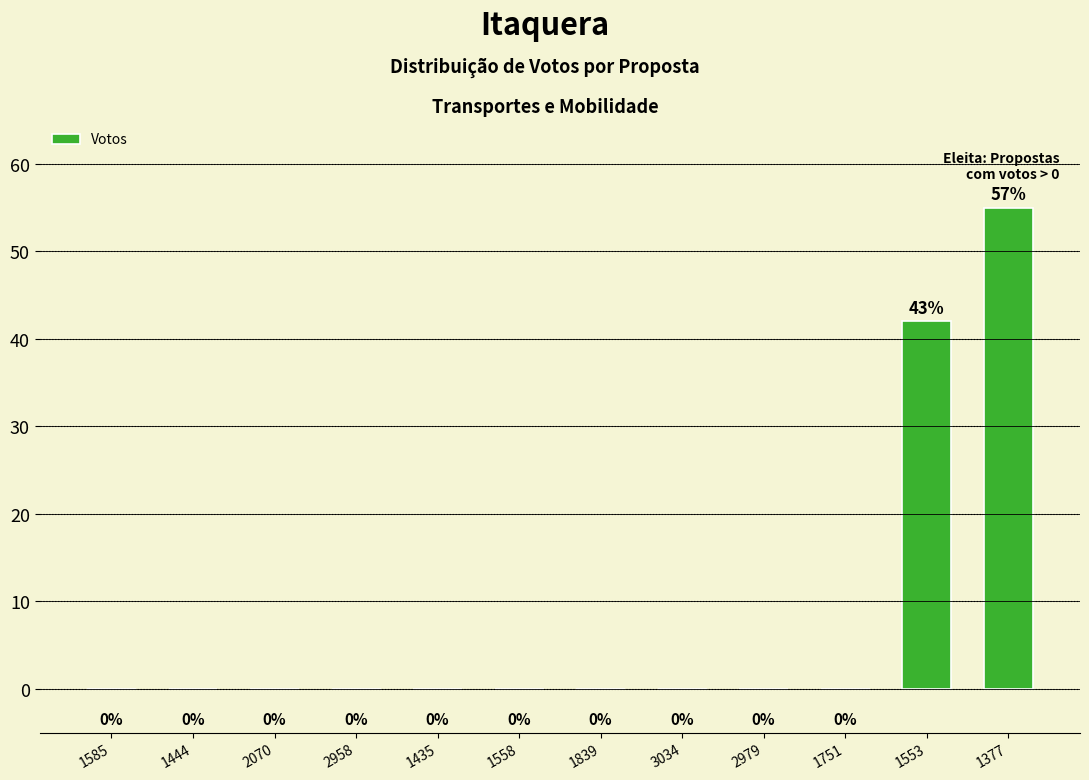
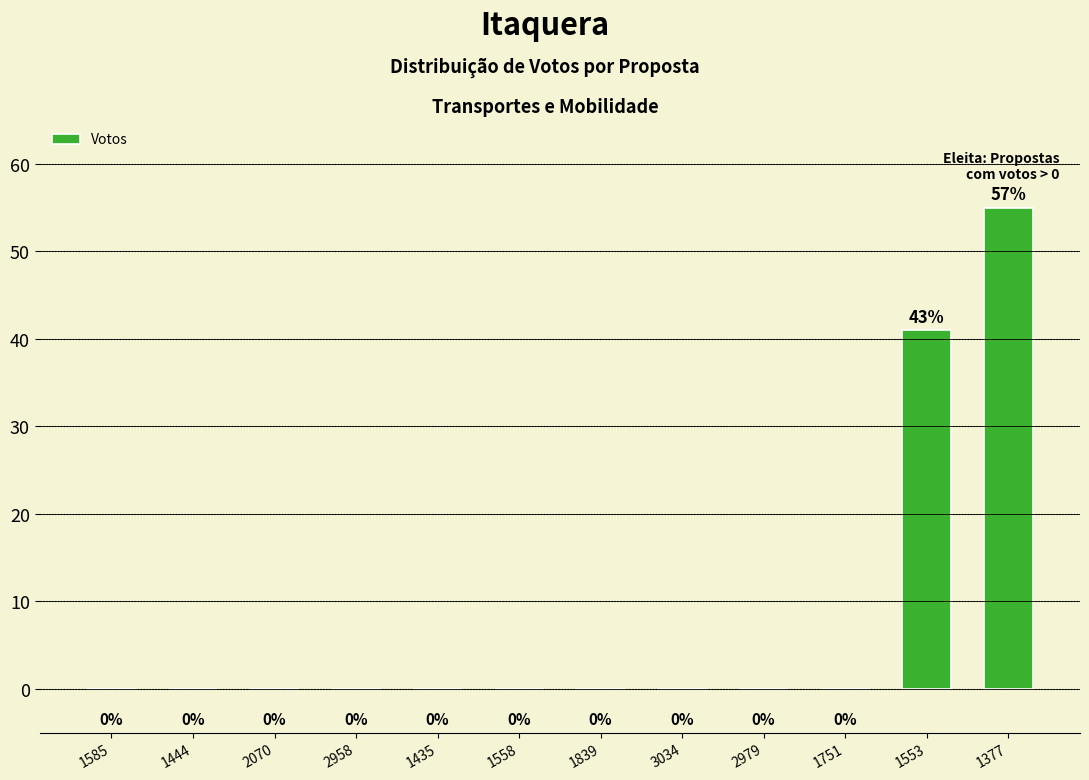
1553: 42 -> 41
